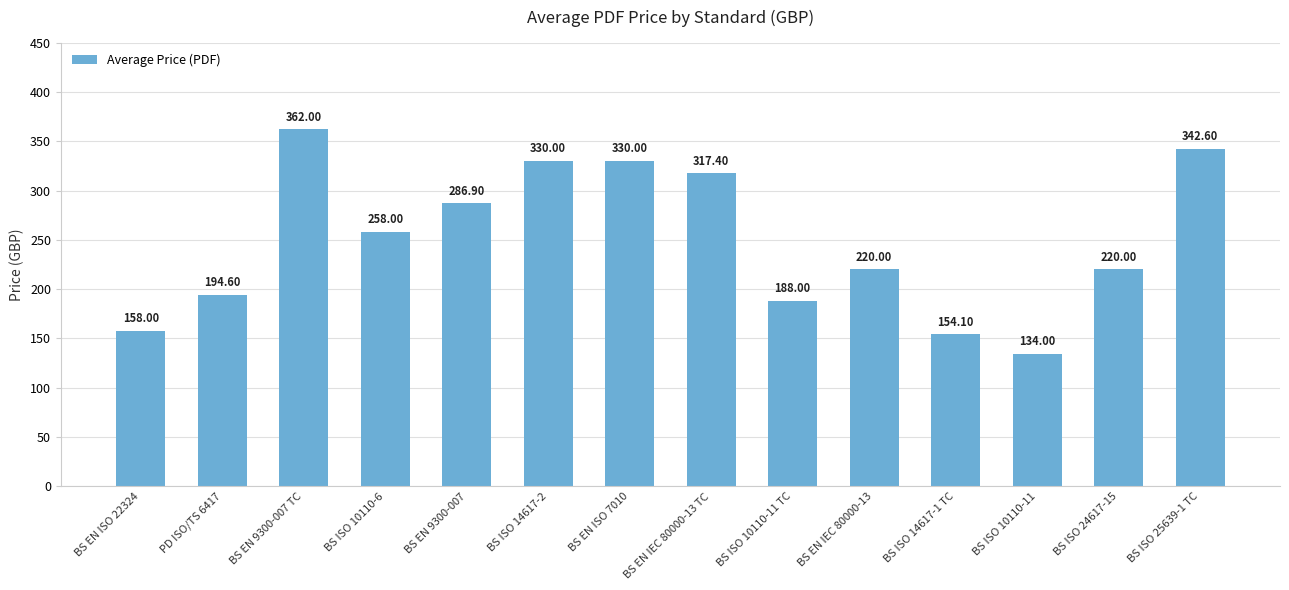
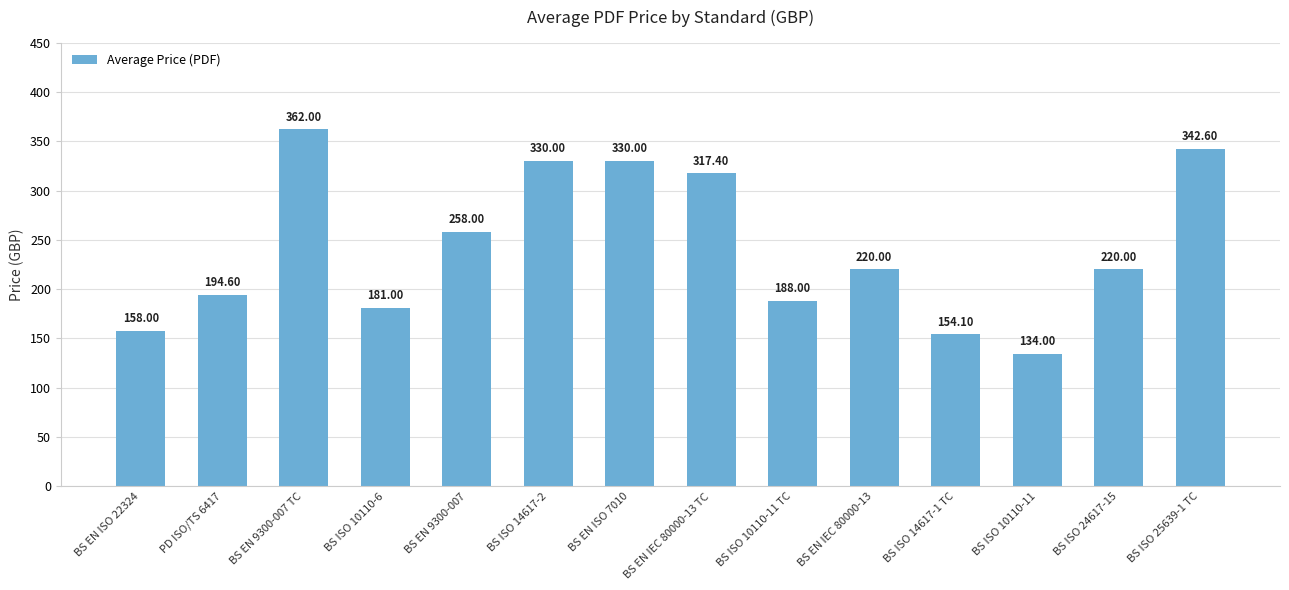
BS ISO 10110-6: 258.00 -> 181.00
BS EN 9300-007: 286.90 -> 258.00
